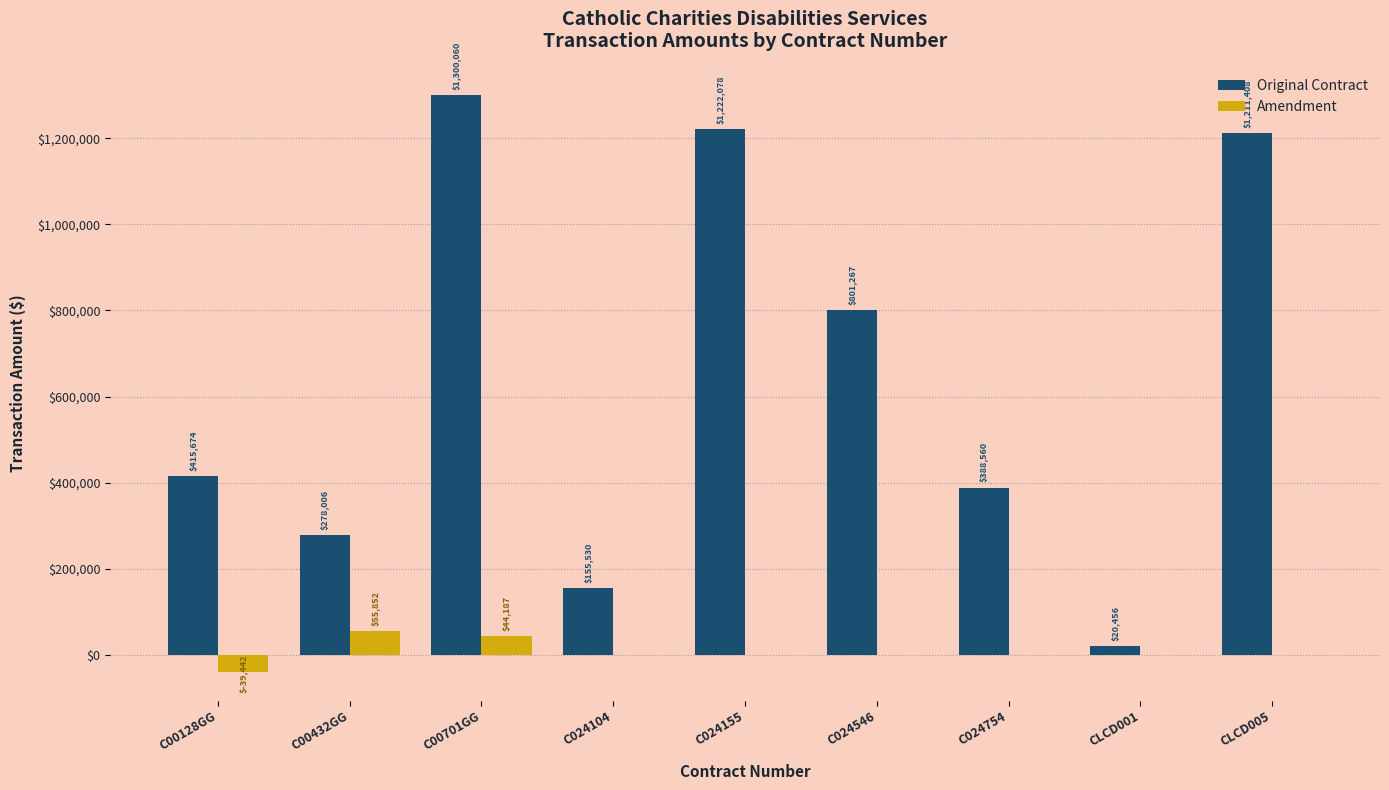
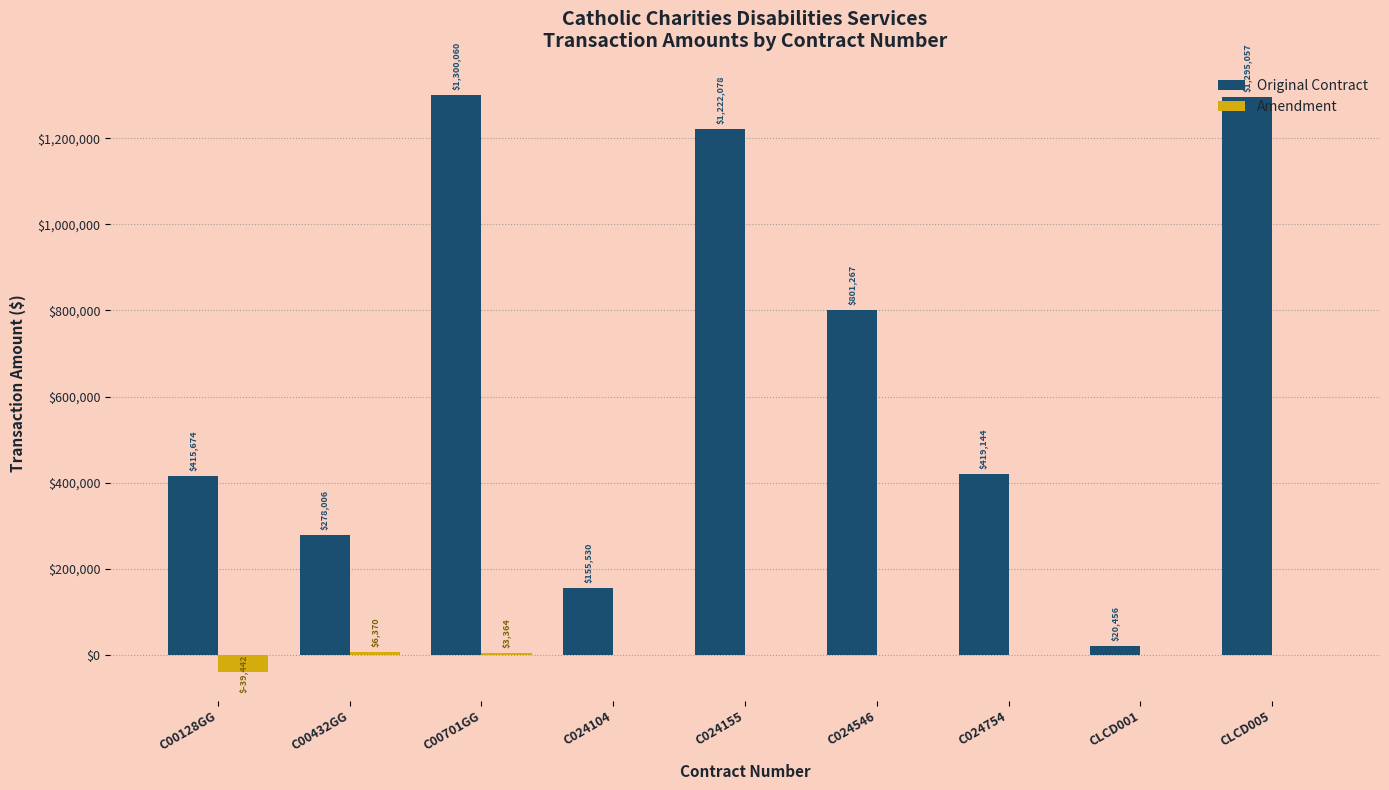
Amendment, C00432GG: $55,852 -> $6,370
Amendment, C00701GG: $44,187 -> $3,364
Original Contract, C024754: $388,560 -> $419,144
Original Contract, CLCD005: $1,211,408 -> $1,295,057
